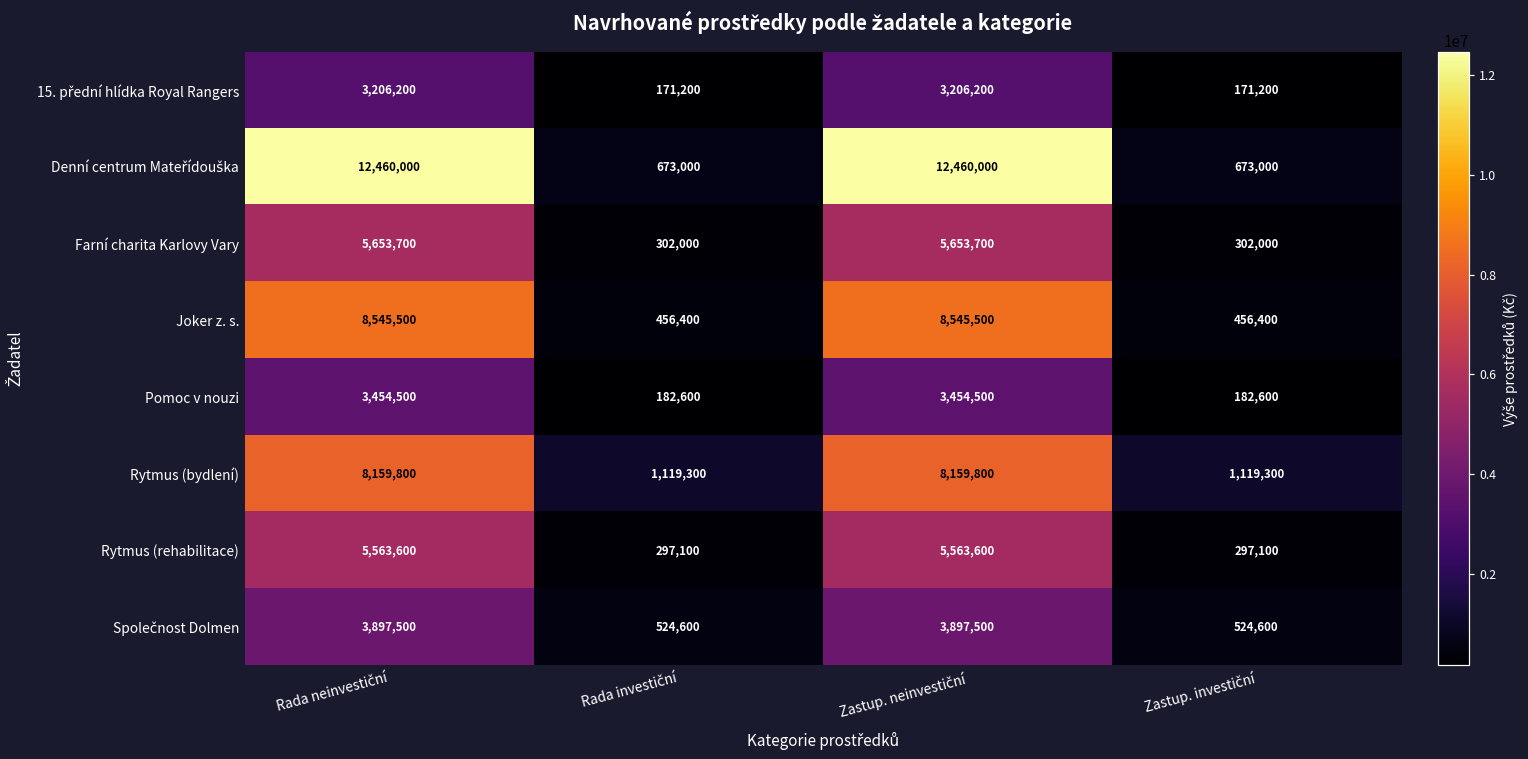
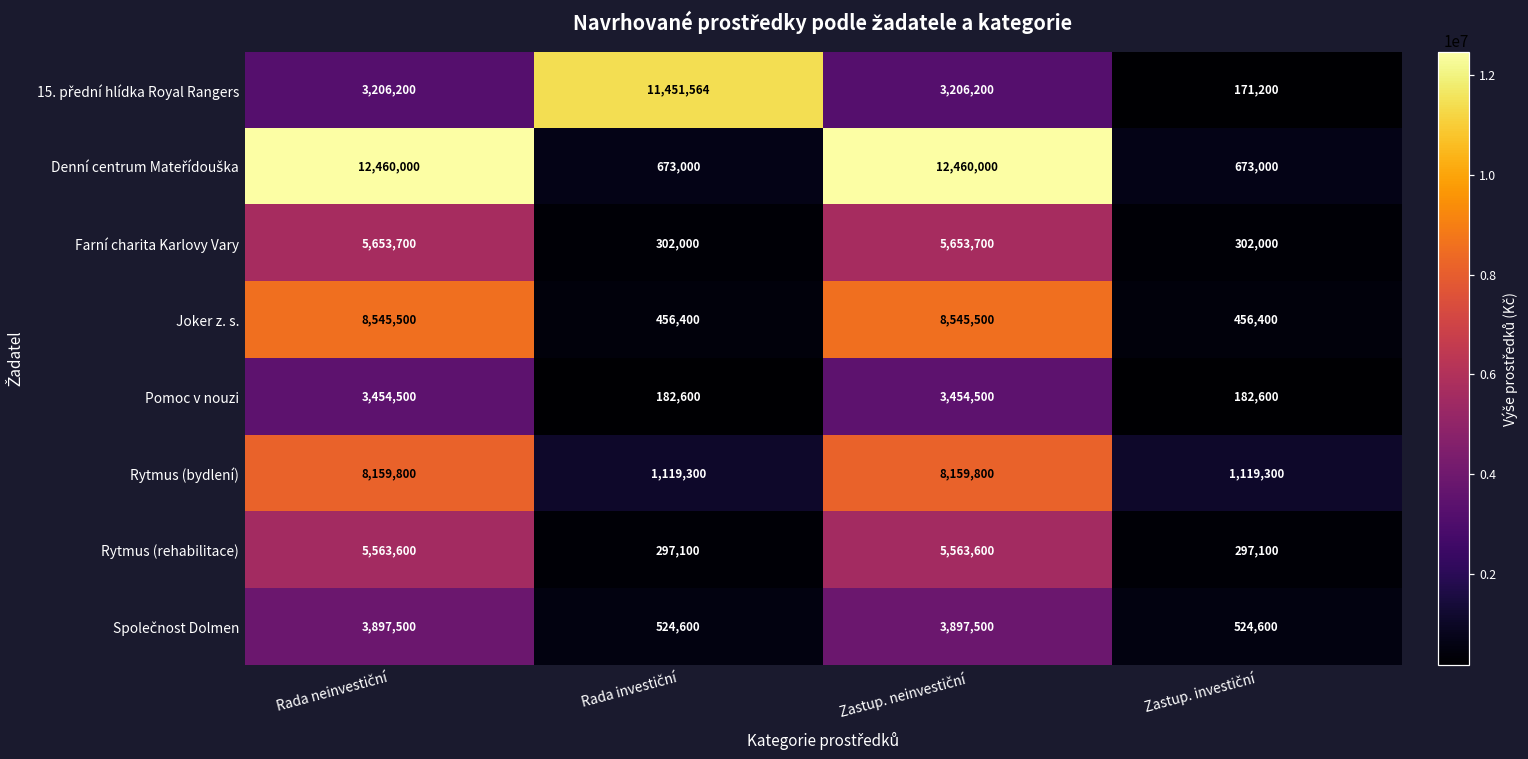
15. přední hlídka Royal Rangers, Rada investiční: 171,200 -> 11,451,564
